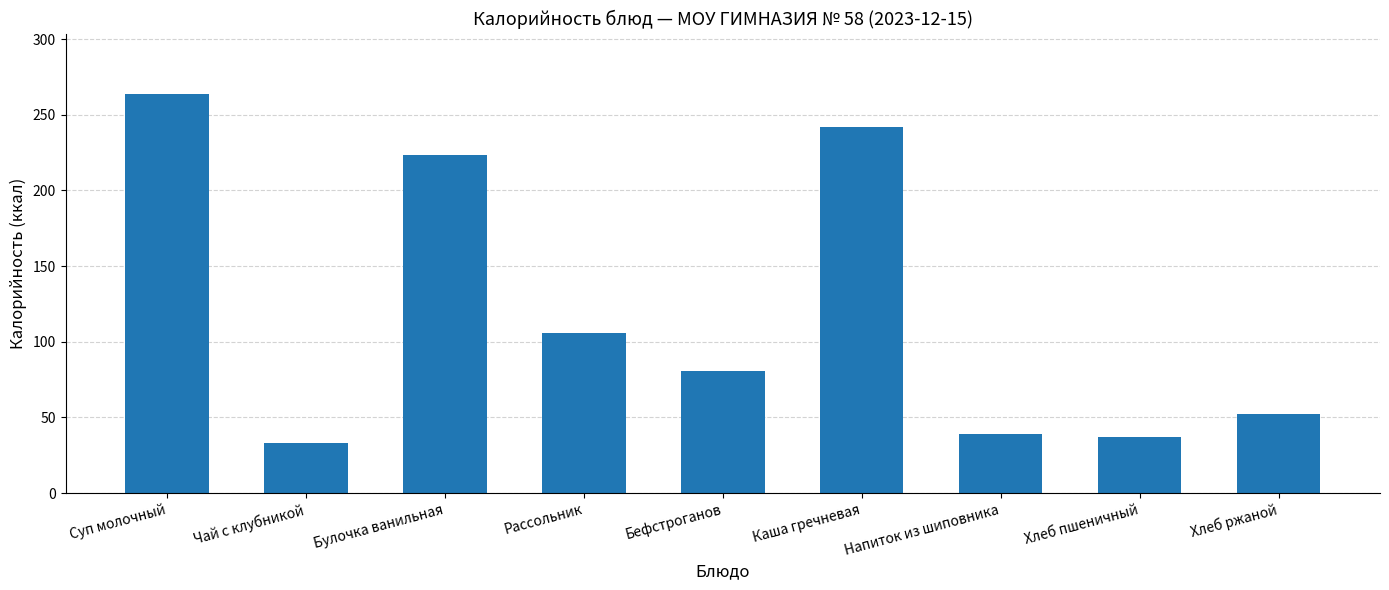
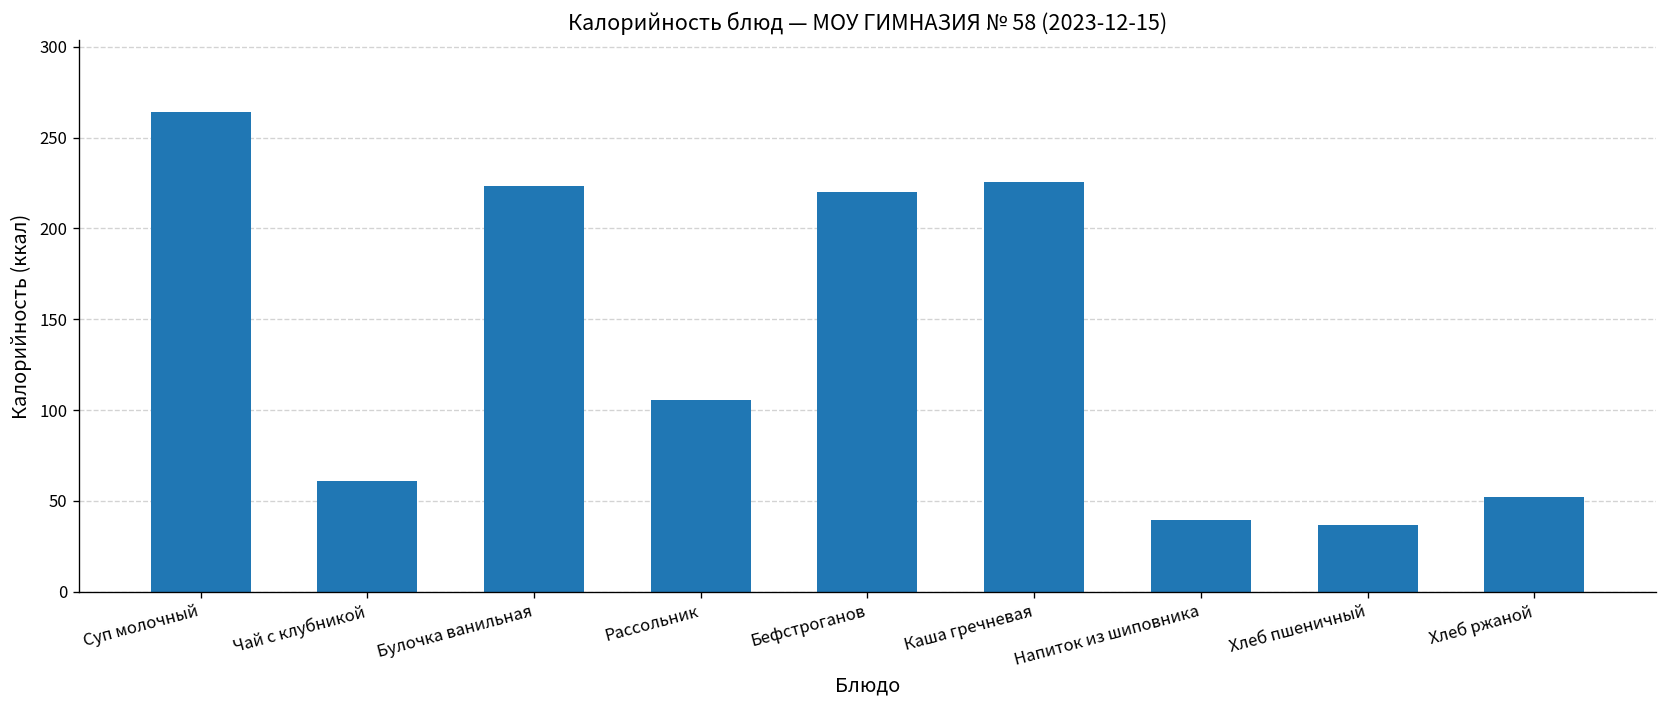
Чай с клубникой: 33 -> 61
Бефстроганов: 81 -> 220
Каша гречневая: 242 -> 226
